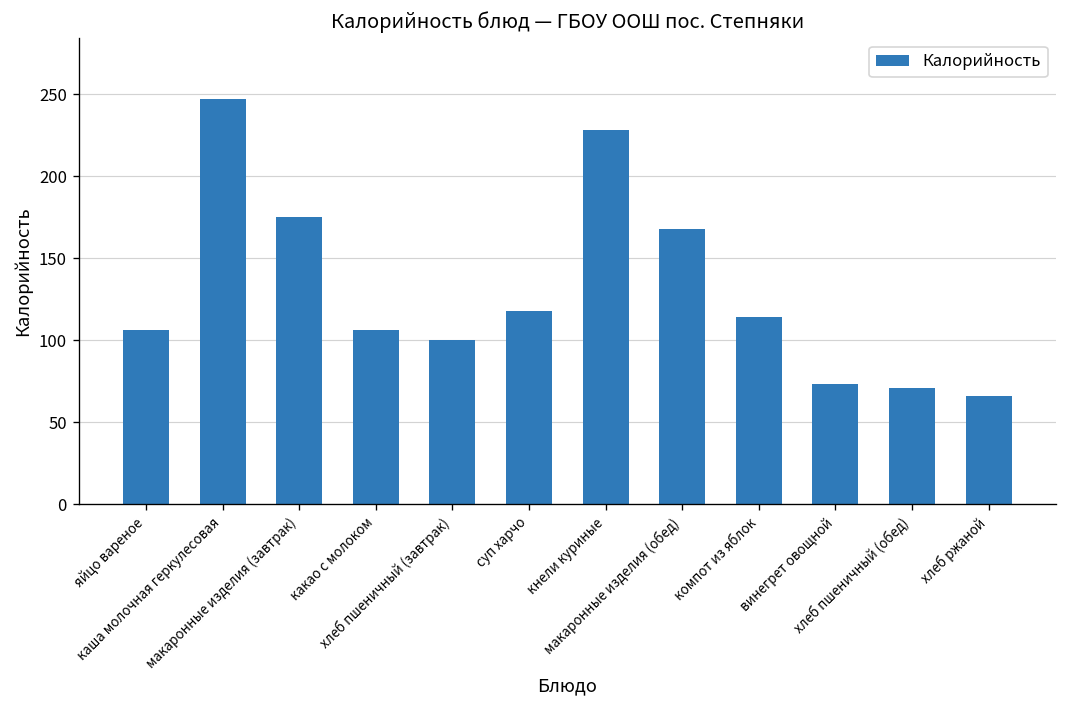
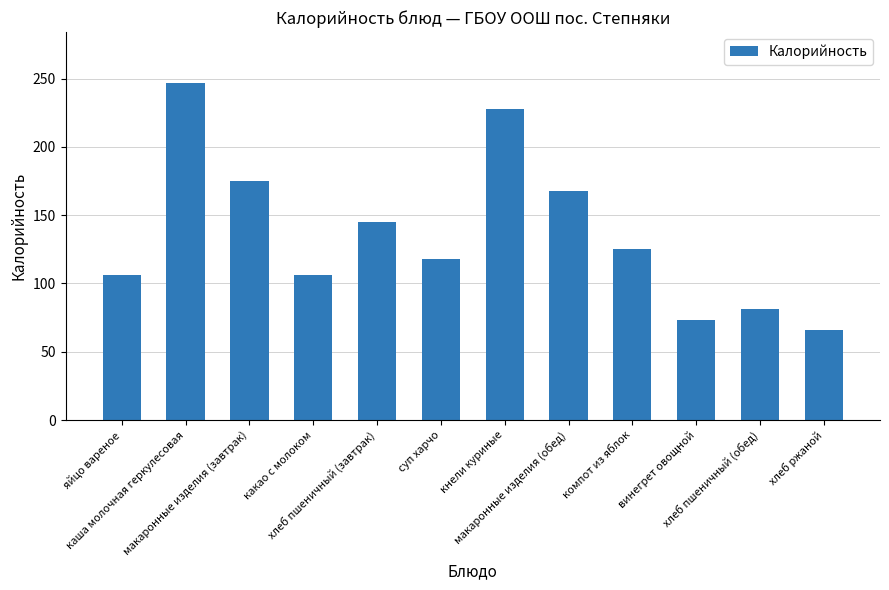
хлеб пшеничный (завтрак): 100 -> 145
компот из яблок: 114 -> 125
хлеб пшеничный (обед): 71 -> 81
